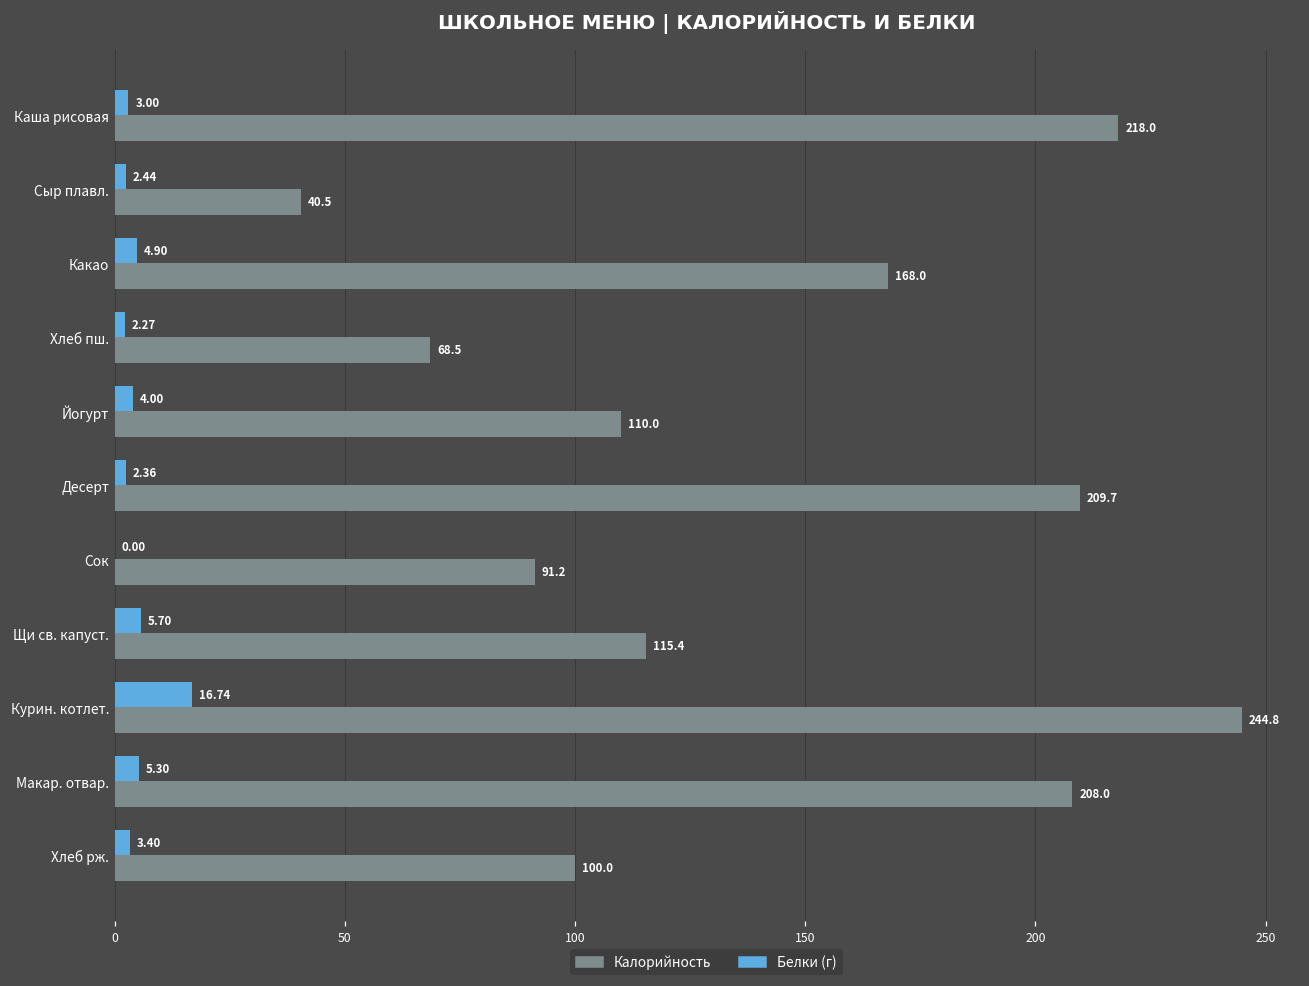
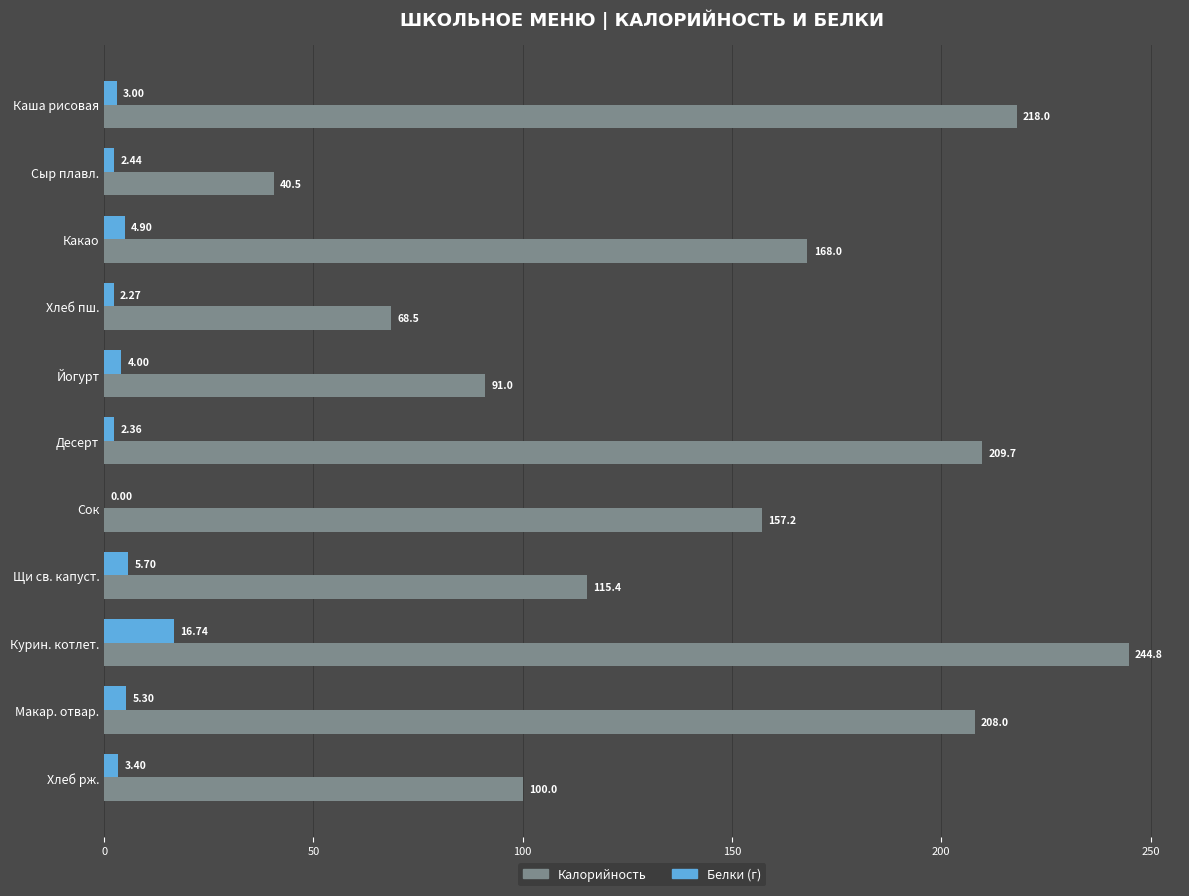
Калорийность, Йогурт: 110.0 -> 91.0
Калорийность, Сок: 91.2 -> 157.2
